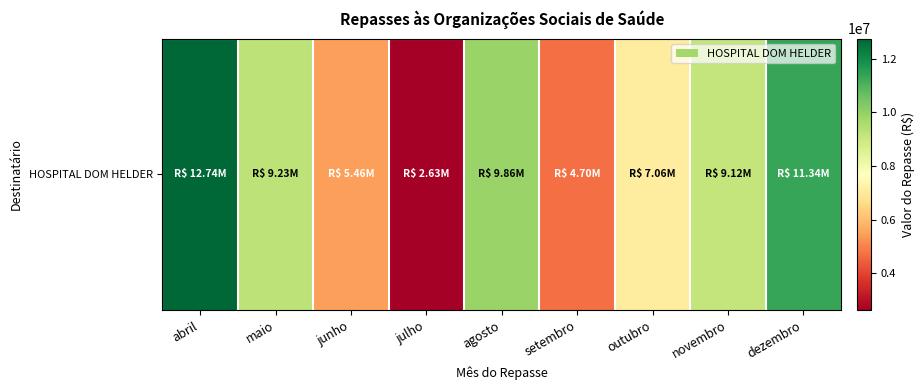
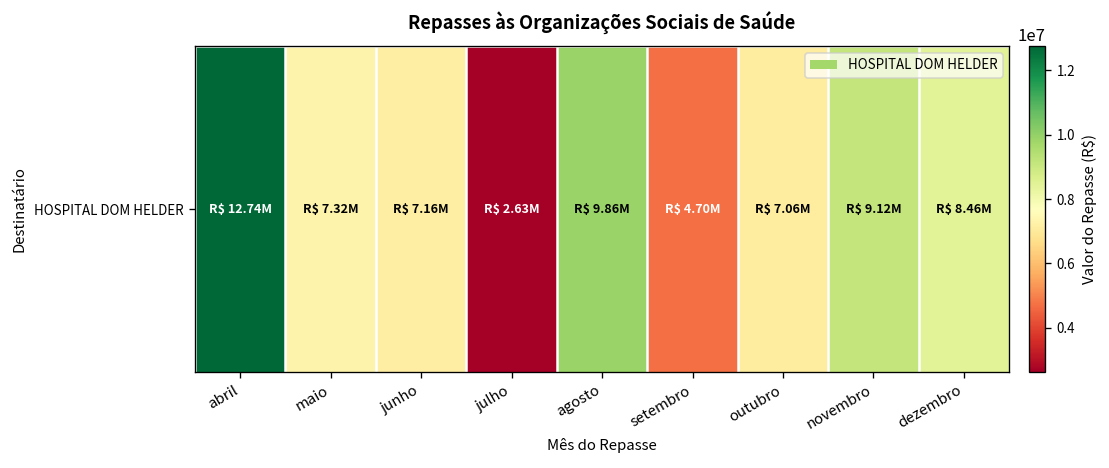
HOSPITAL DOM HELDER, maio: 9.23M -> 7.32M
HOSPITAL DOM HELDER, junho: 5.46M -> 7.16M
HOSPITAL DOM HELDER, dezembro: 11.34M -> 8.46M
